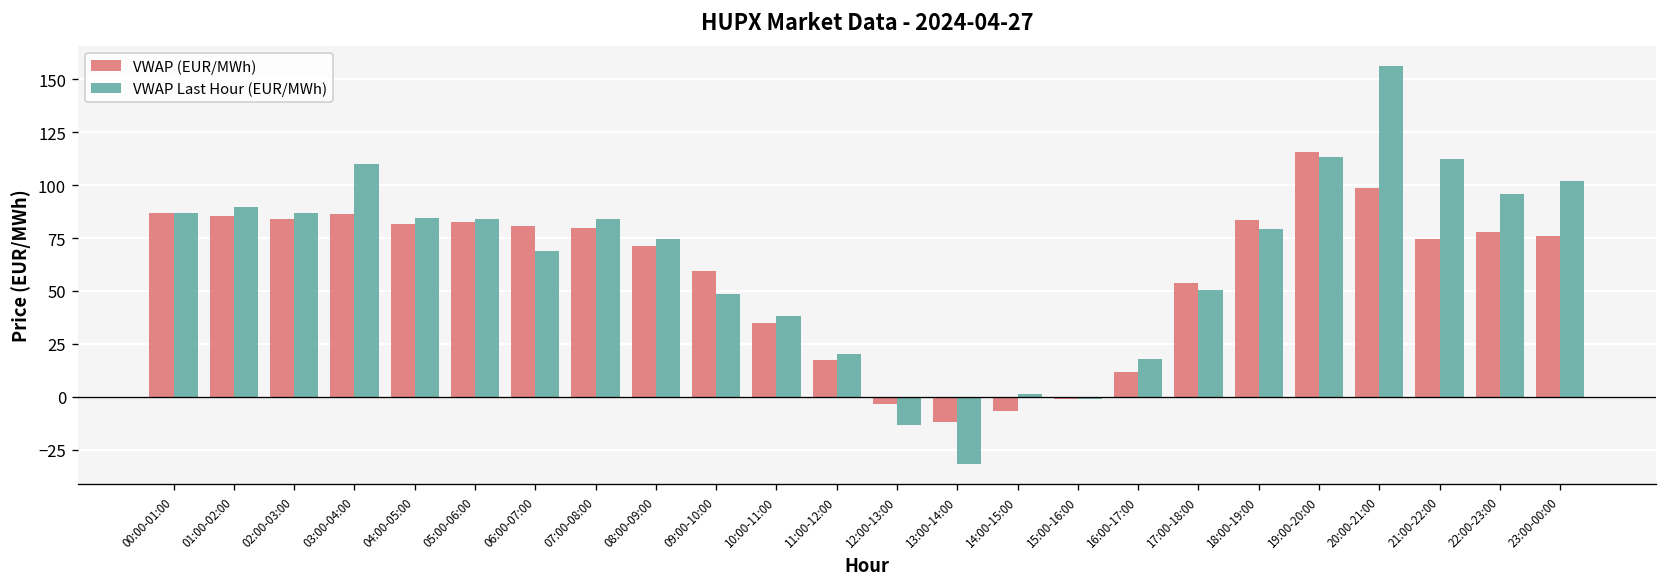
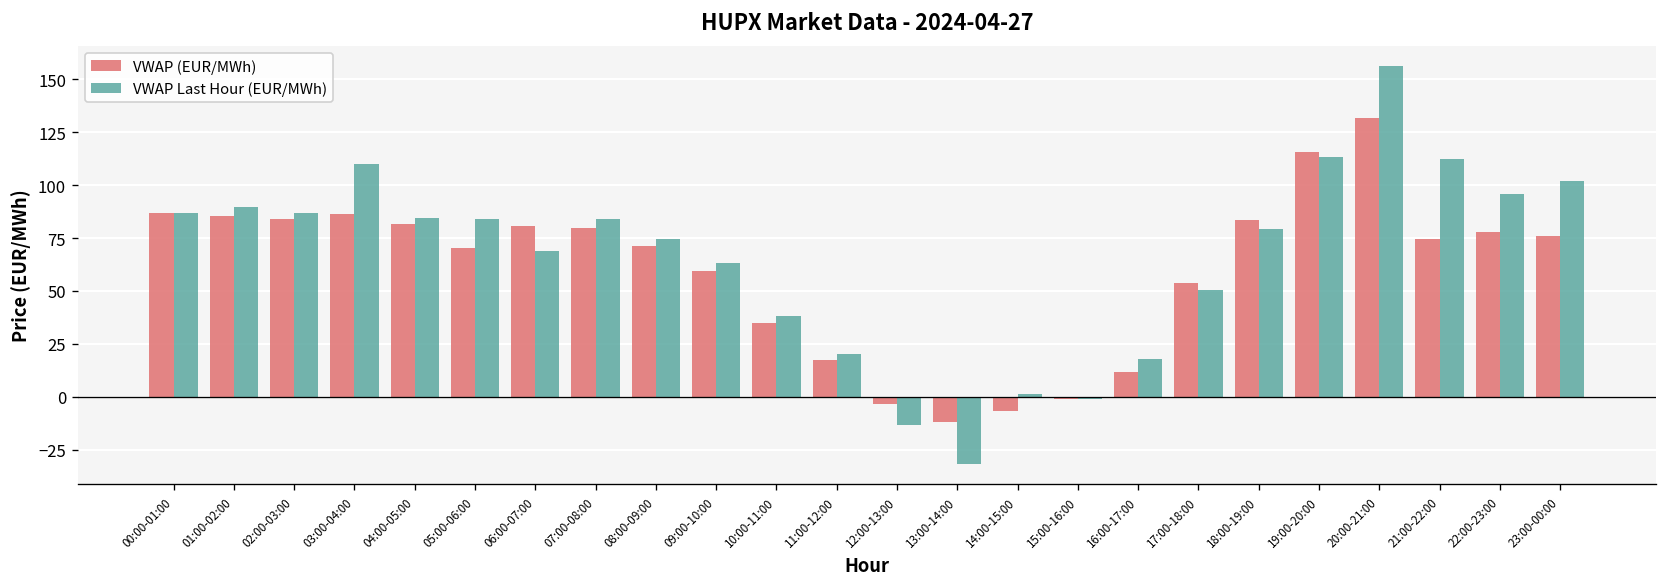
VWAP (EUR/MWh), 05:00-06:00: 83 -> 70
VWAP Last Hour (EUR/MWh), 09:00-10:00: 48 -> 63
VWAP (EUR/MWh), 20:00-21:00: 99 -> 132
